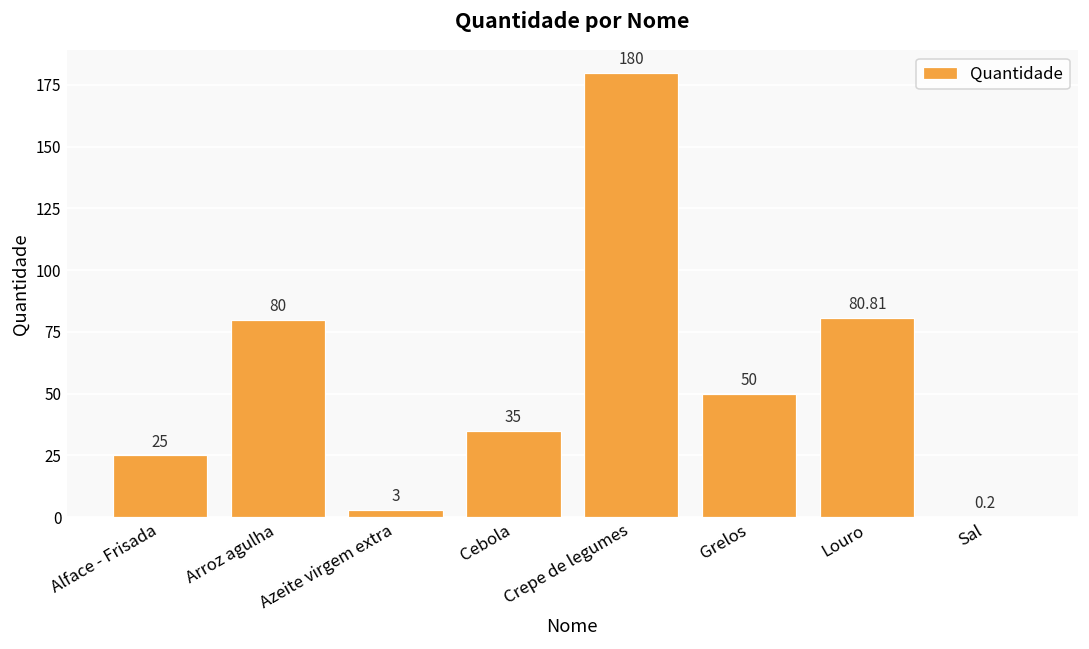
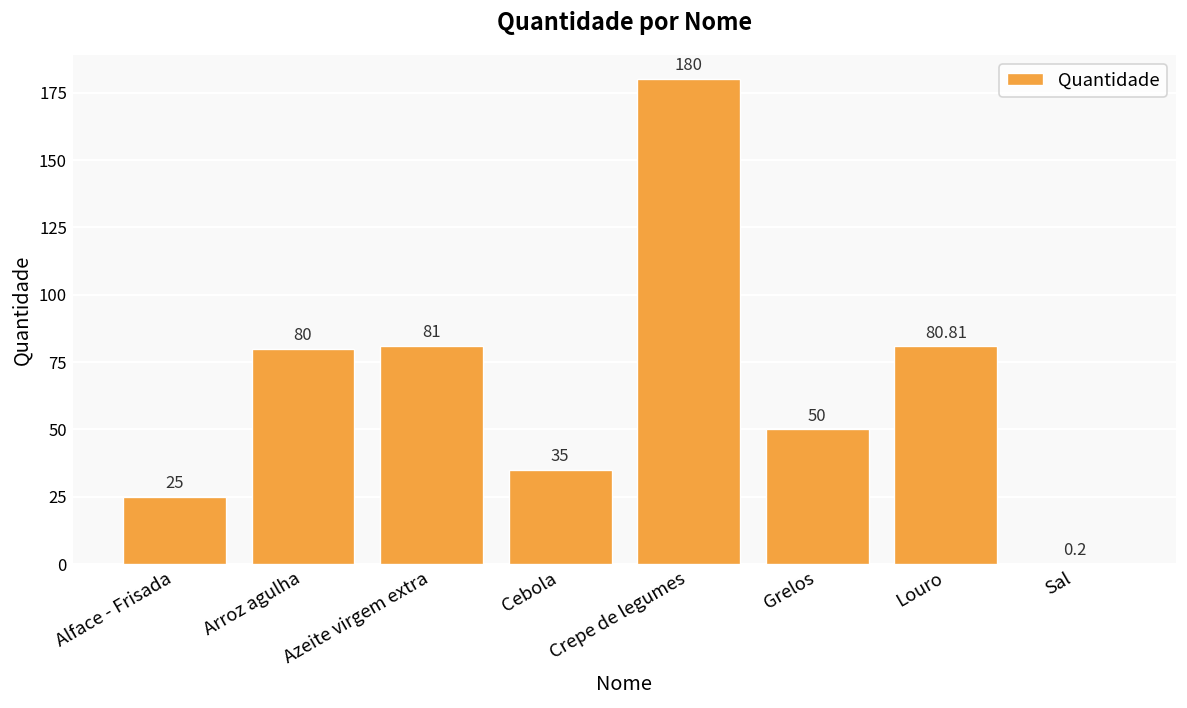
Azeite virgem extra: 3 -> 81
